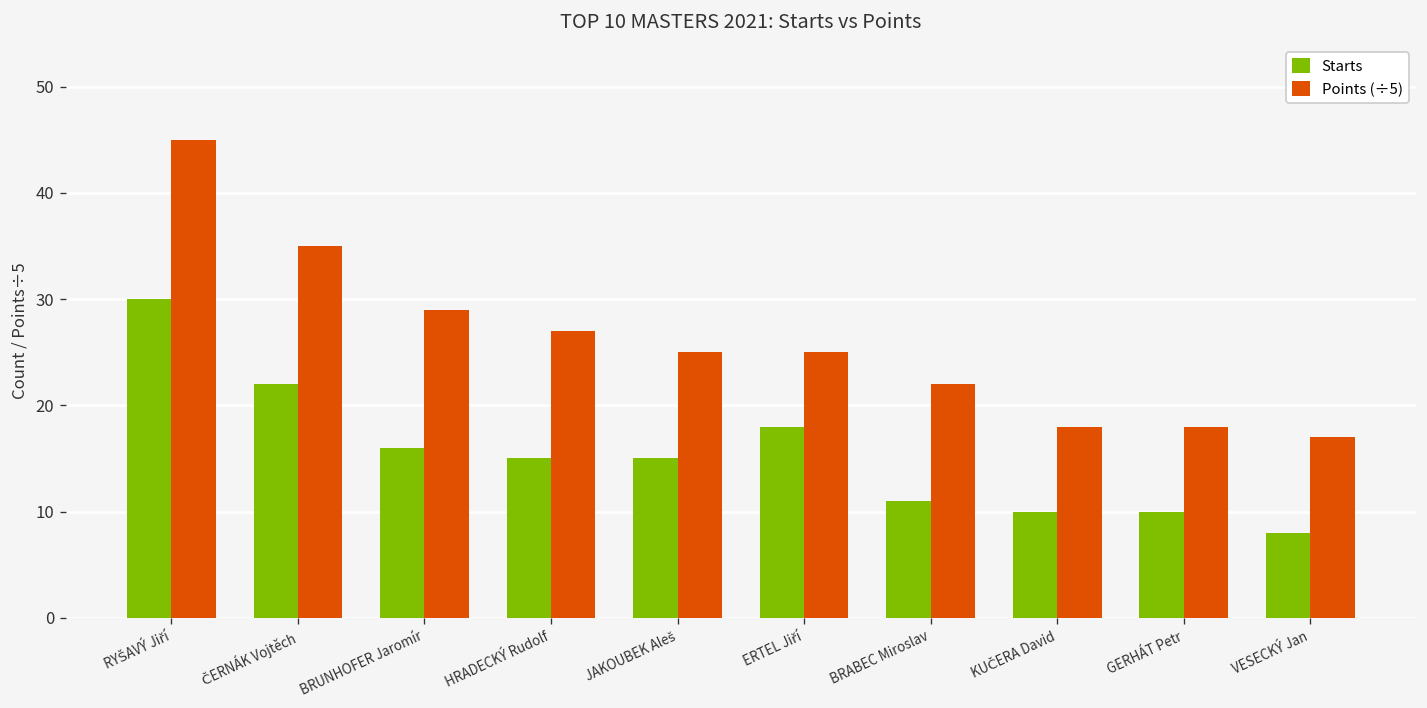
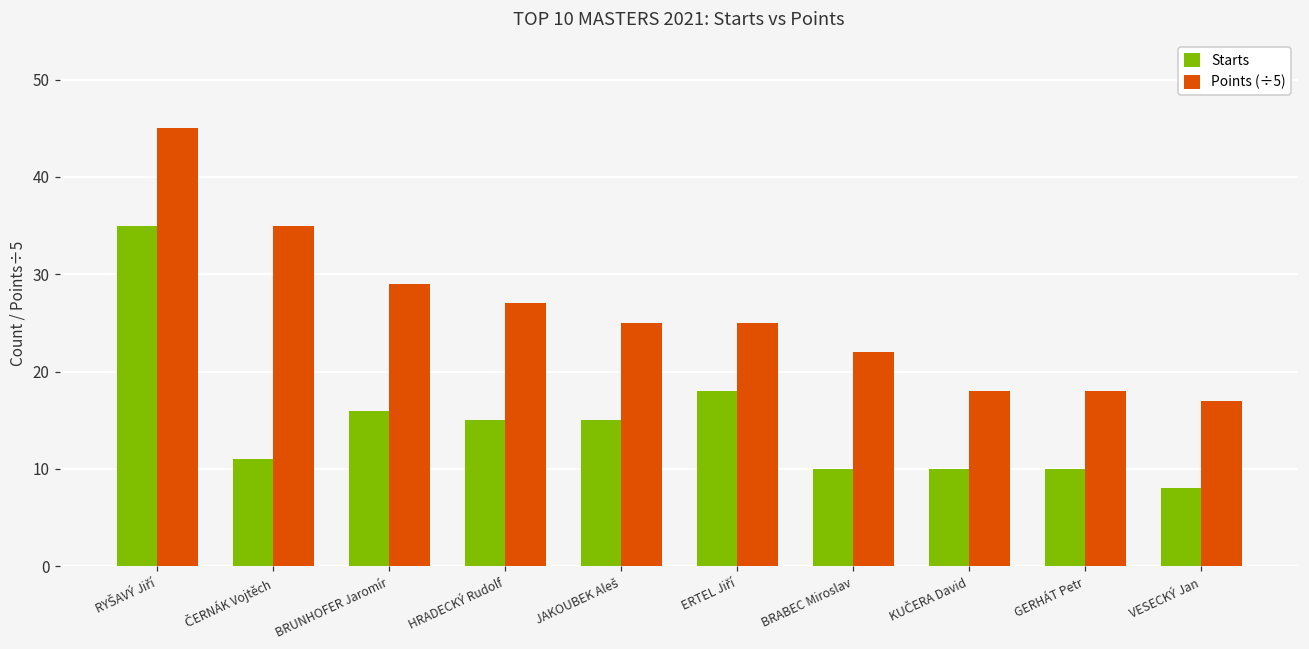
Starts, RYŠAVÝ Jiří: 30 -> 35
Starts, ČERNÁK Vojtěch: 22 -> 11
Starts, BRABEC Miroslav: 11 -> 10
